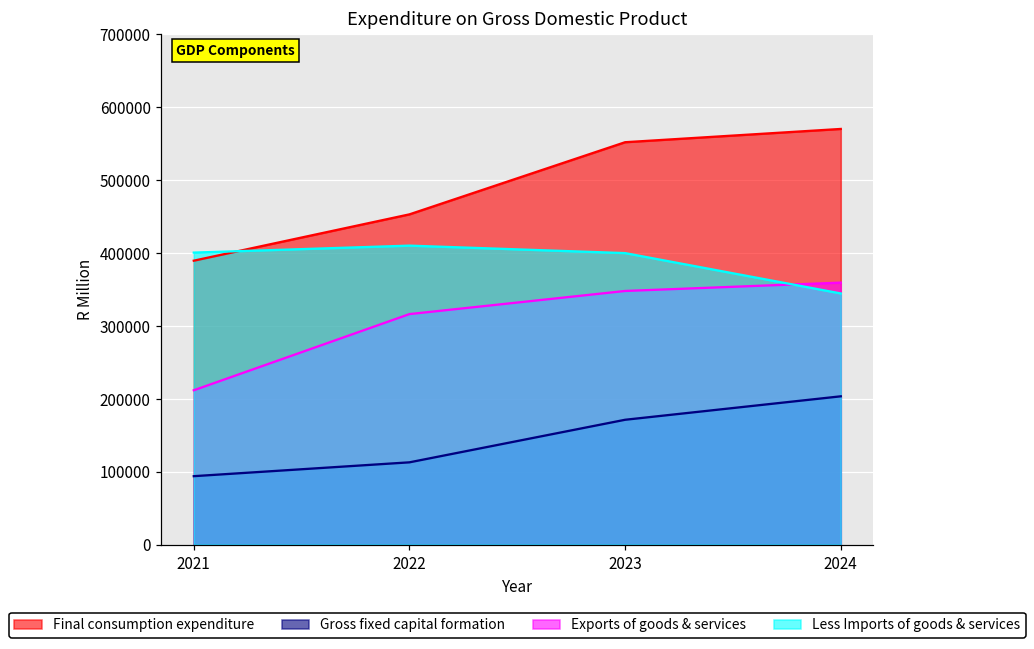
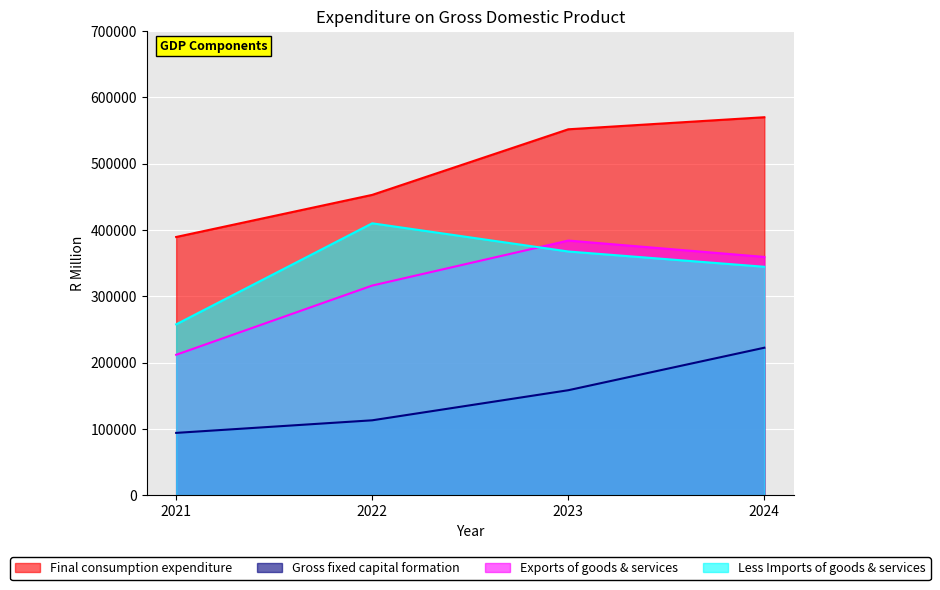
Less Imports of goods & services, 2021: 400000 -> 260000
Gross fixed capital formation, 2023: 170000 -> 160000
Exports of goods & services, 2023: 350000 -> 380000
Less Imports of goods & services, 2023: 400000 -> 370000
Gross fixed capital formation, 2024: 200000 -> 220000
